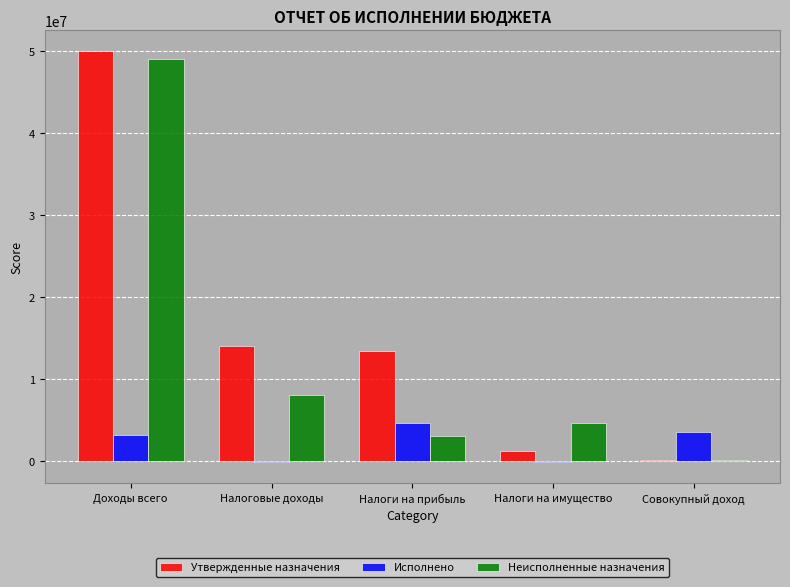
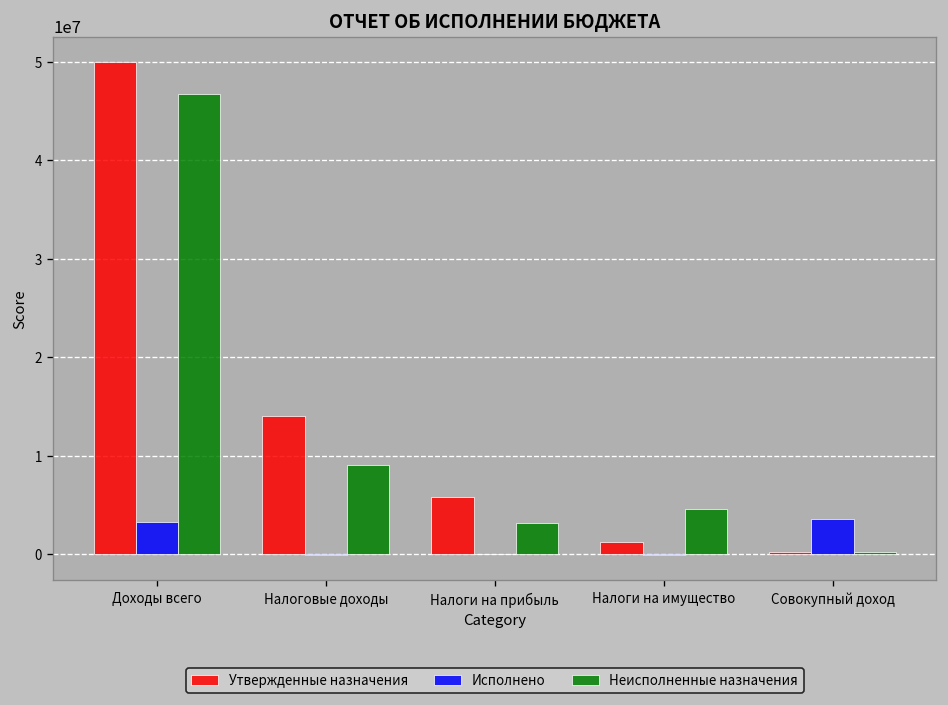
Неисполненные назначения, Доходы всего: 49000000 -> 47000000
Неисполненные назначения, Налоговые доходы: 8000000 -> 9000000
Утвержденные назначения, Налоги на прибыль: 13000000 -> 6000000
Исполнено, Налоги на прибыль: 5000000 -> 0
